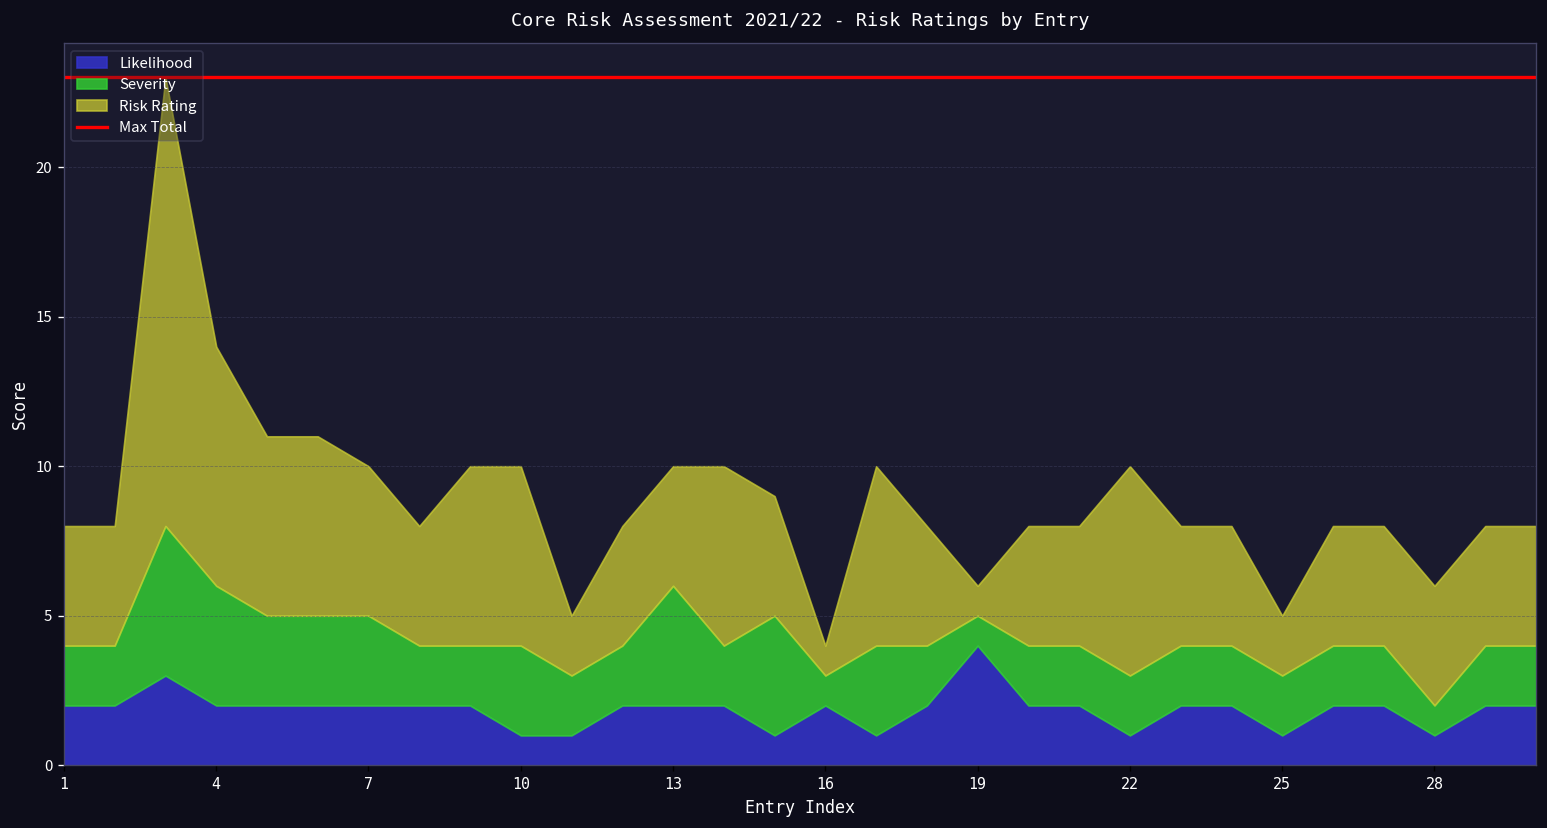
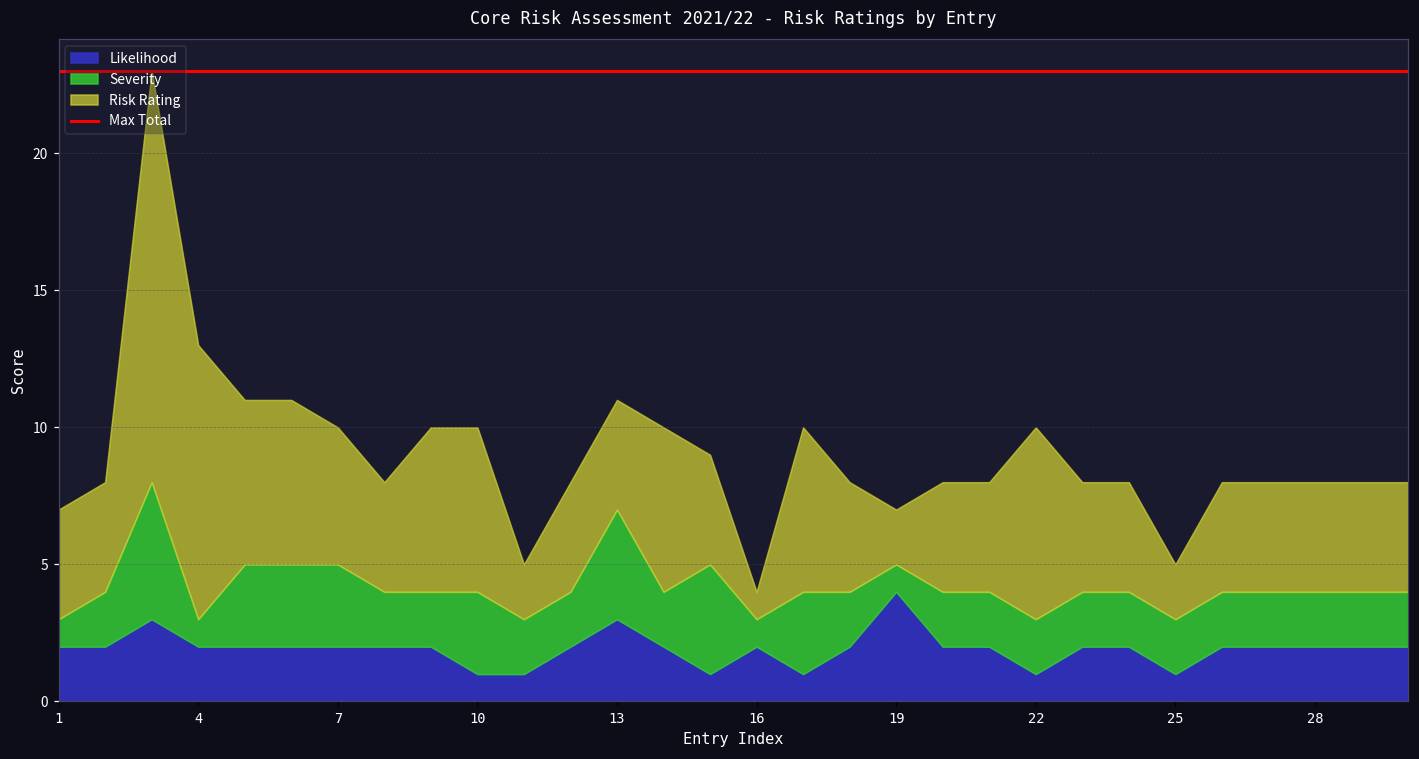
Severity, 1: 2 -> 1
Severity, 4: 4 -> 1
Risk Rating, 4: 8 -> 10
Likelihood, 13: 2 -> 3
Risk Rating, 19: 1 -> 2
Likelihood, 28: 1 -> 2
Severity, 28: 1 -> 2
